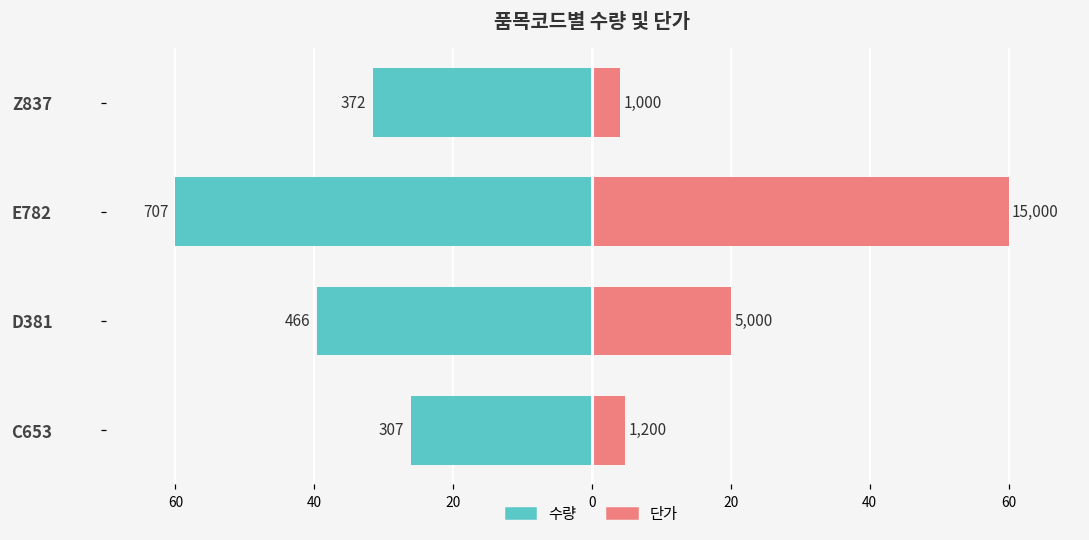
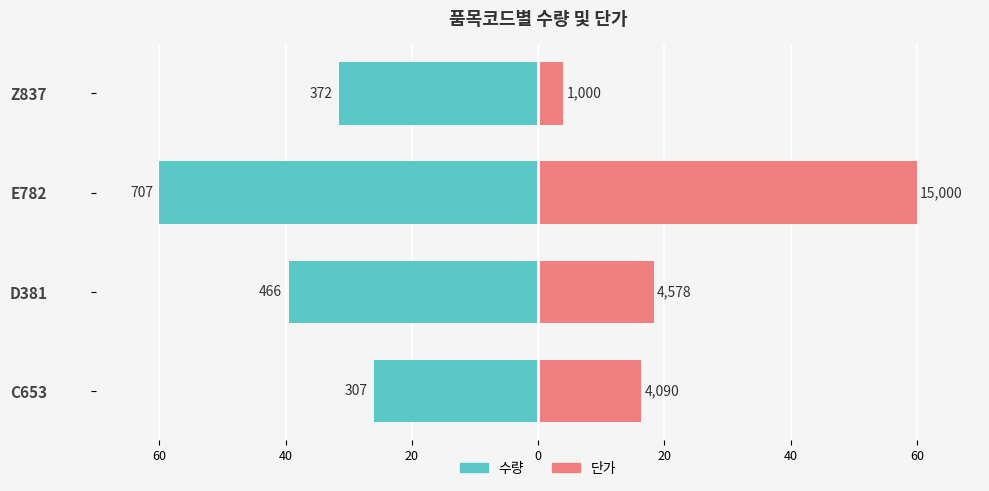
단가, D381: 5,000 -> 4,578
단가, C653: 1,200 -> 4,090
